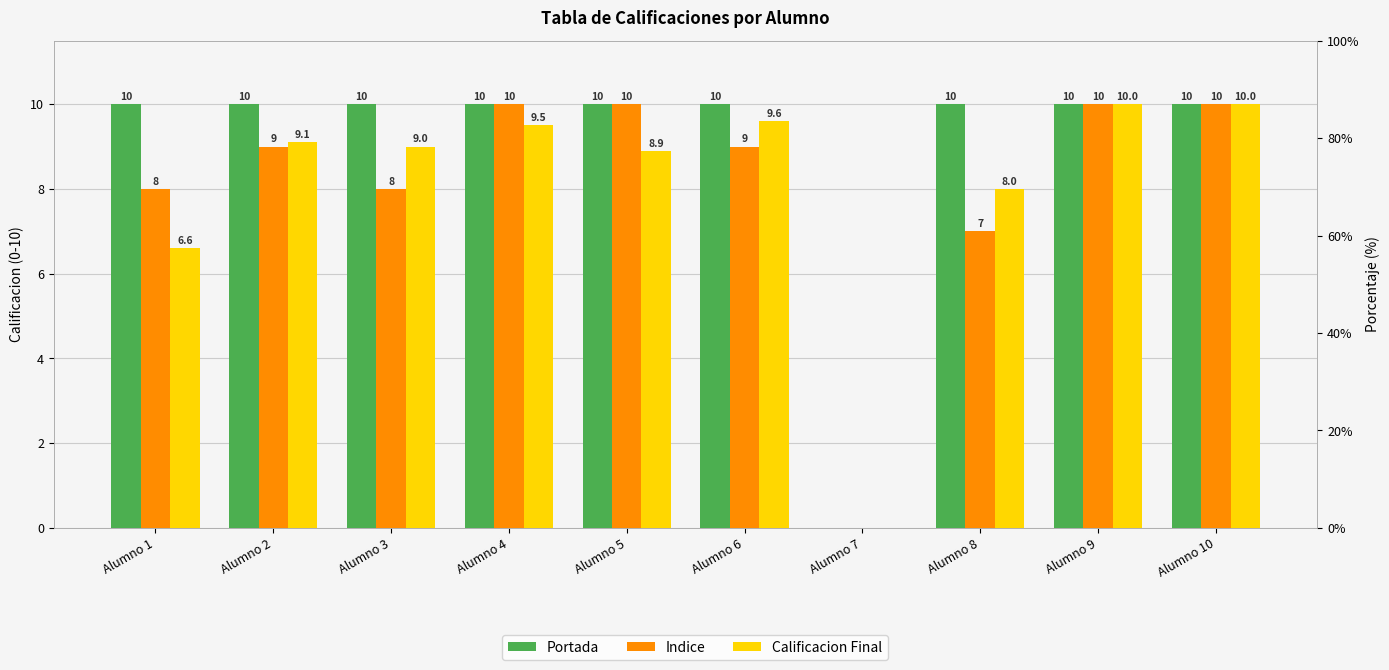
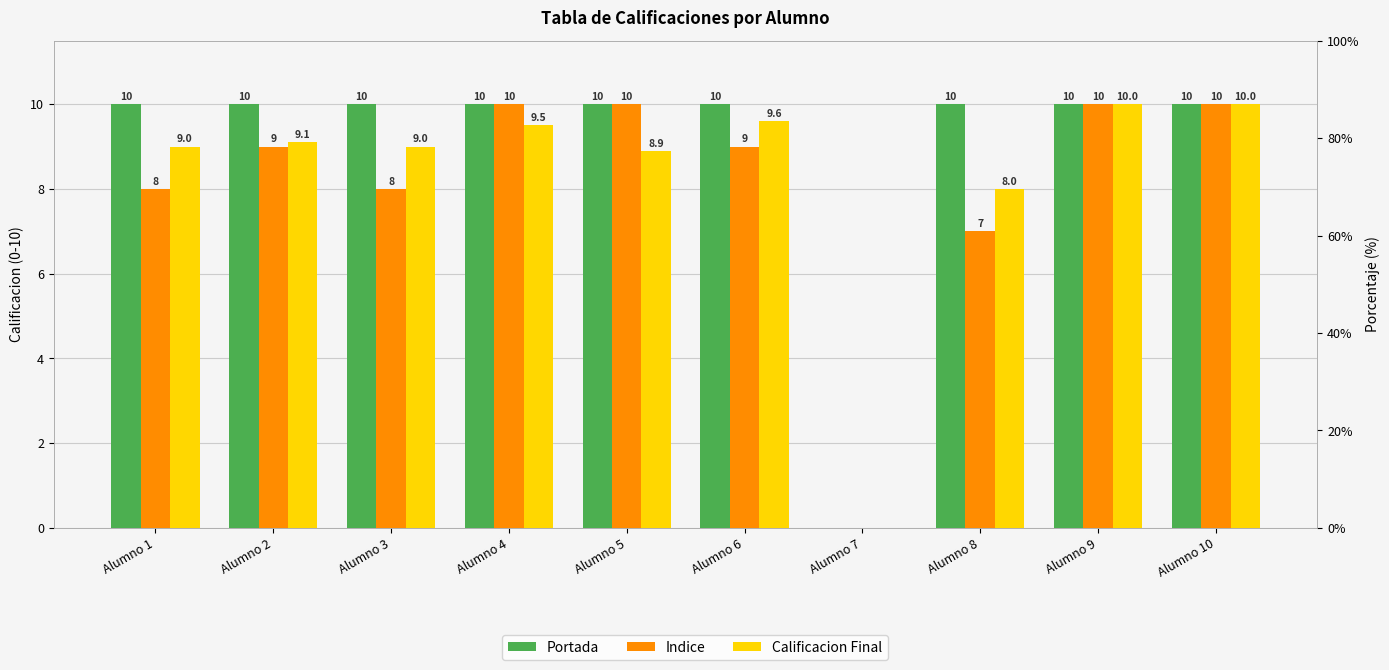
Calificacion Final, Alumno 1: 6.6 -> 9.0
